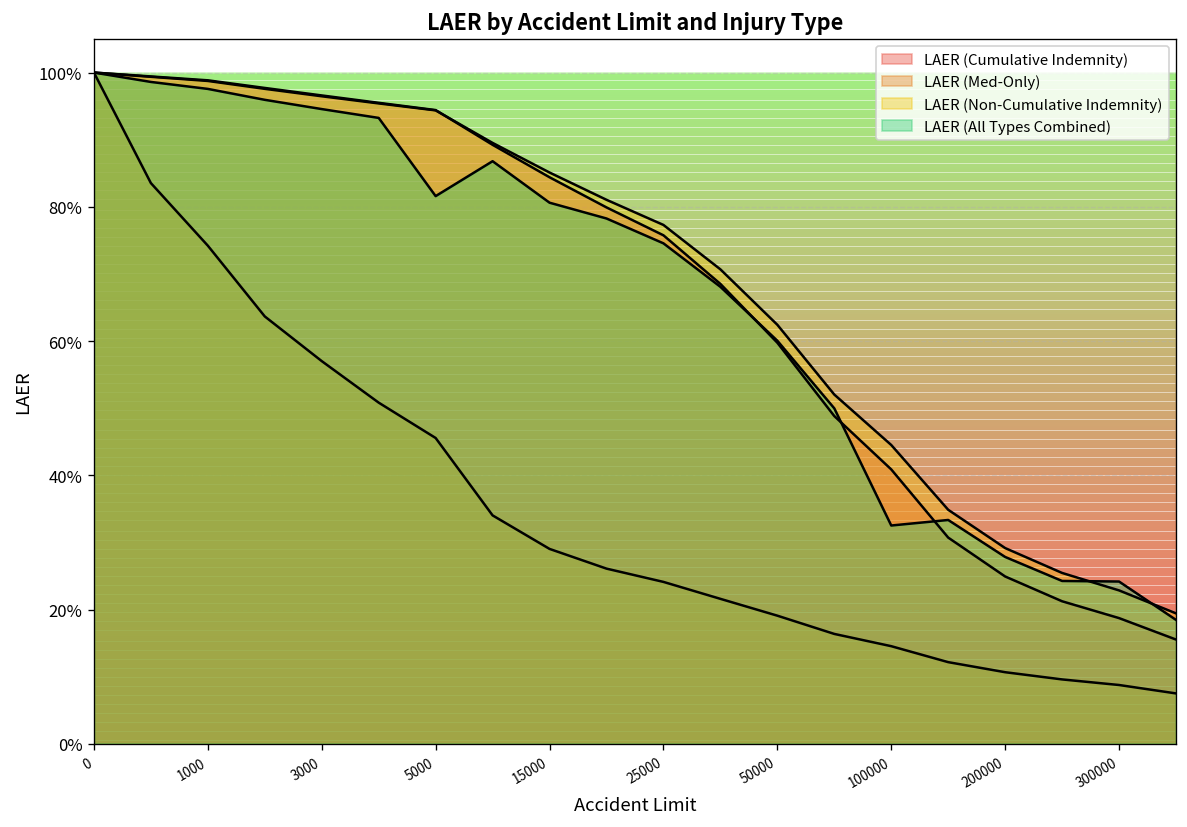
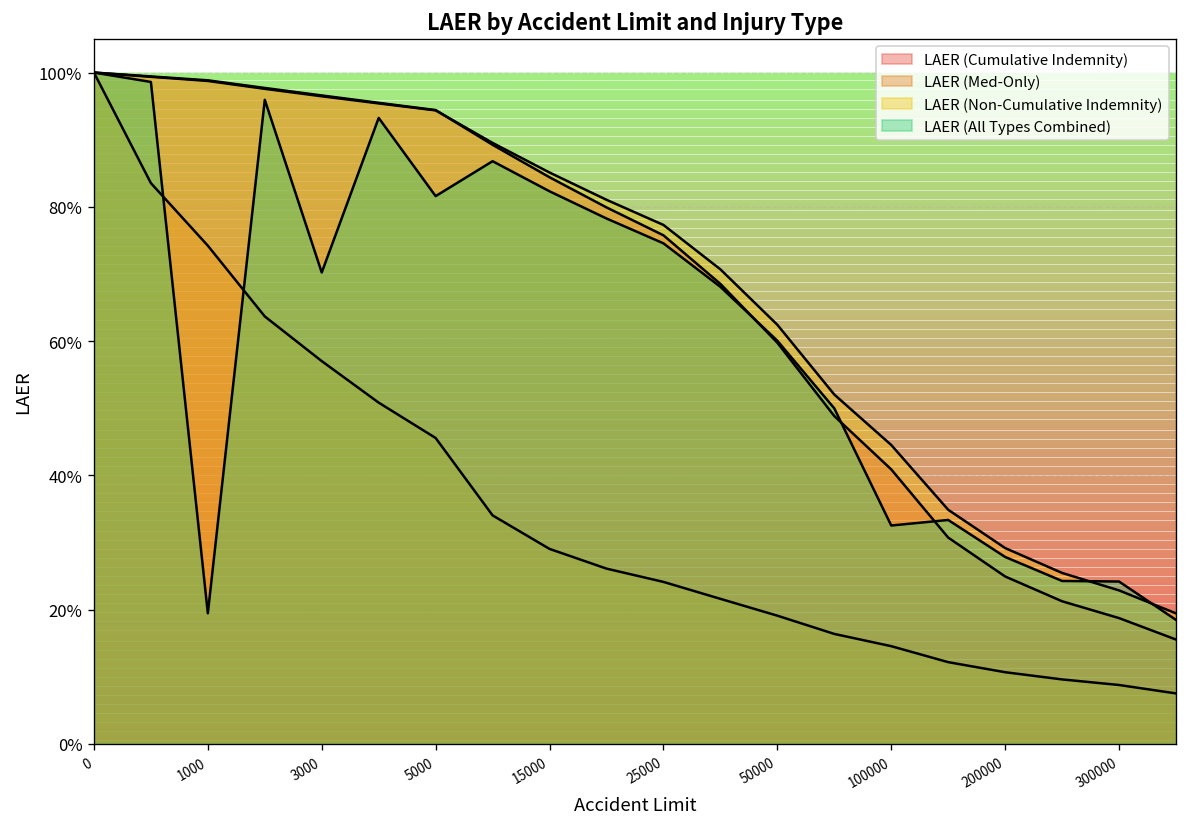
LAER (All Types Combined), 1000: 98% -> 19%
LAER (All Types Combined), 3000: 95% -> 70%
LAER (All Types Combined), 15000: 81% -> 82%
